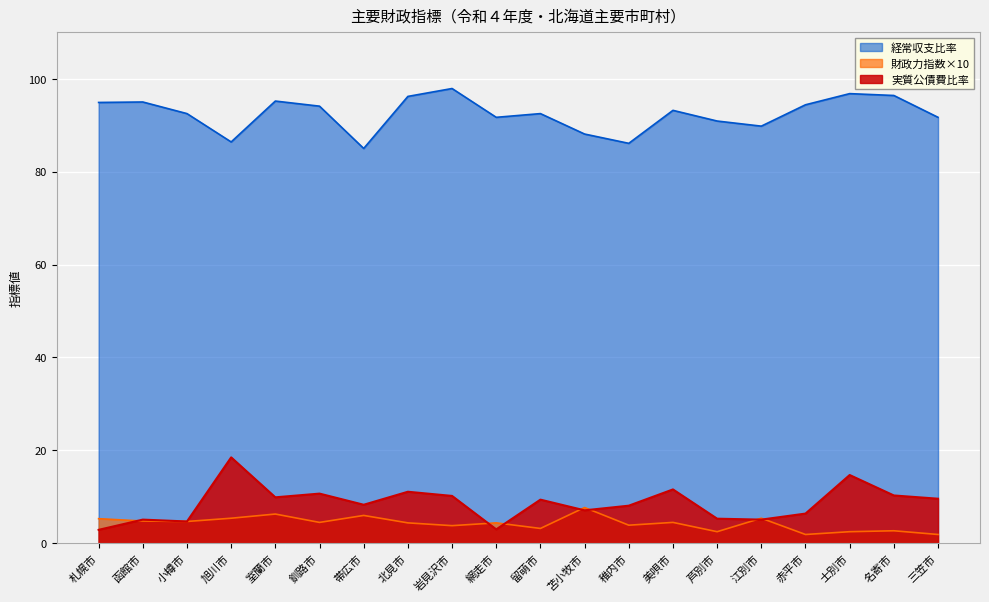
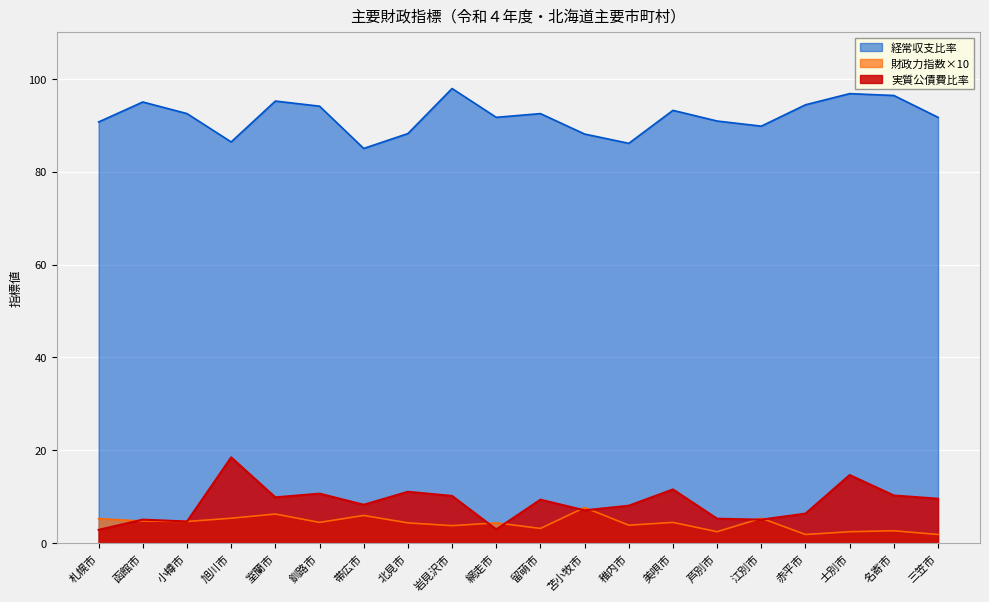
経常収支比率, 札幌市: 95 -> 91
経常収支比率, 北見市: 96 -> 88
